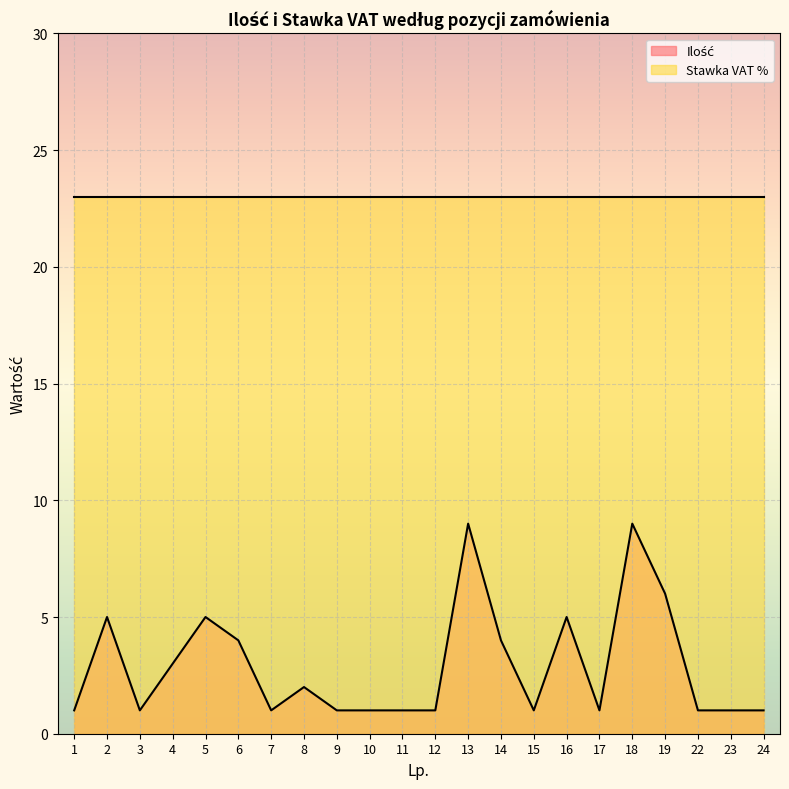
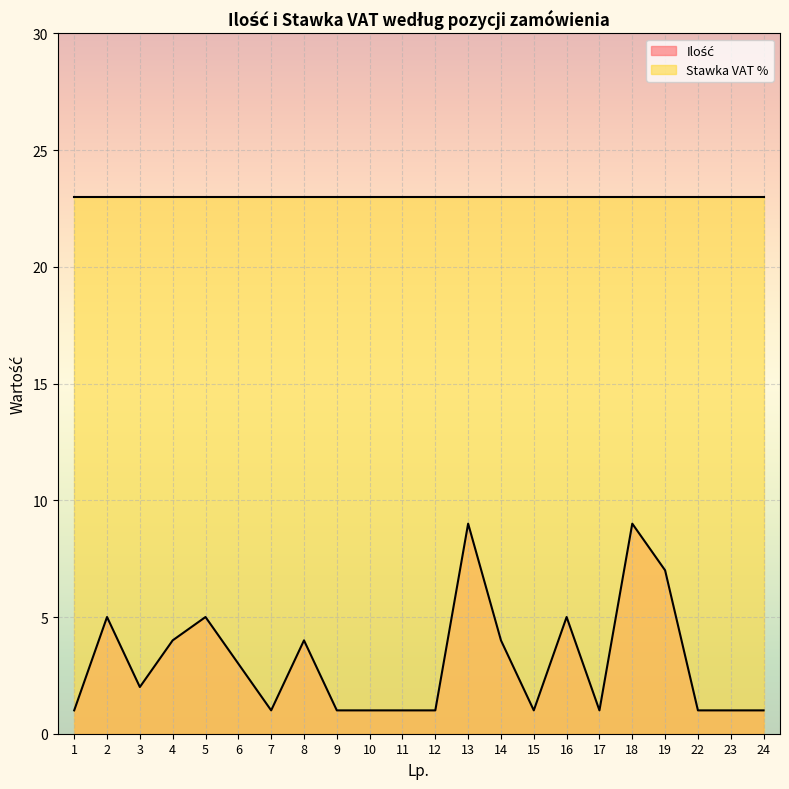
Ilość, 3: 1 -> 2
Ilość, 4: 3 -> 4
Ilość, 6: 4 -> 3
Ilość, 8: 2 -> 4
Ilość, 19: 6 -> 7
